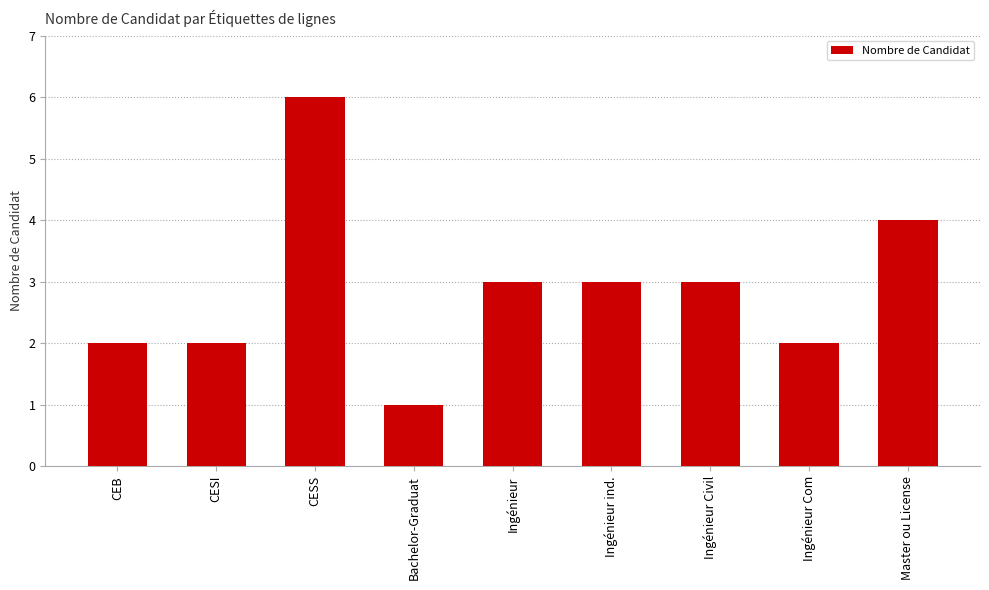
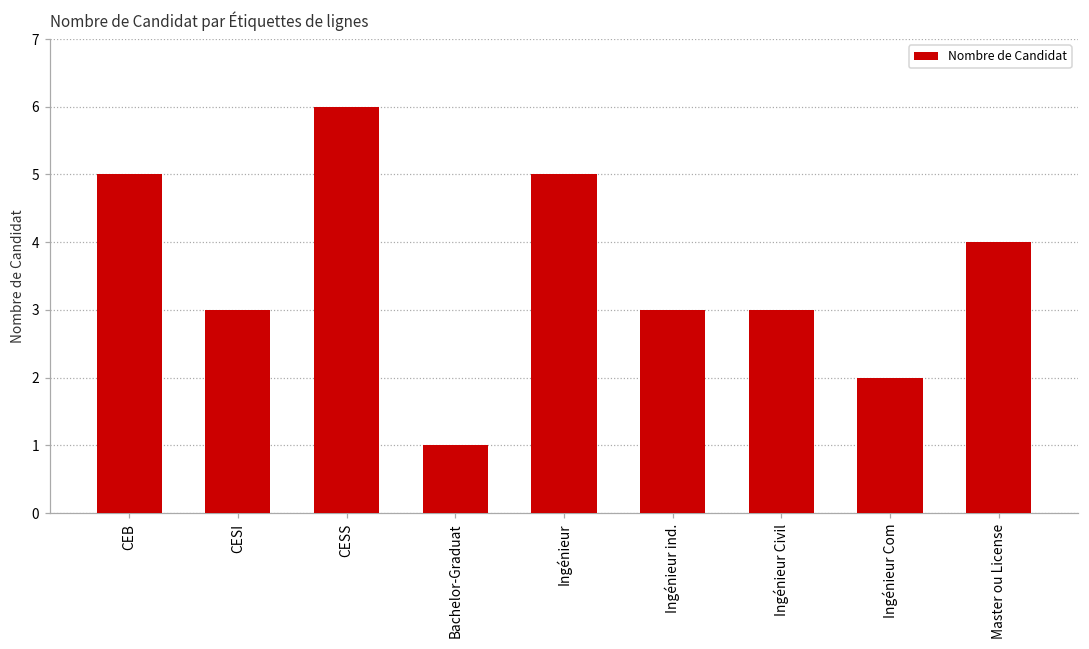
CEB: 2 -> 5
CESI: 2 -> 3
Ingénieur: 3 -> 5
